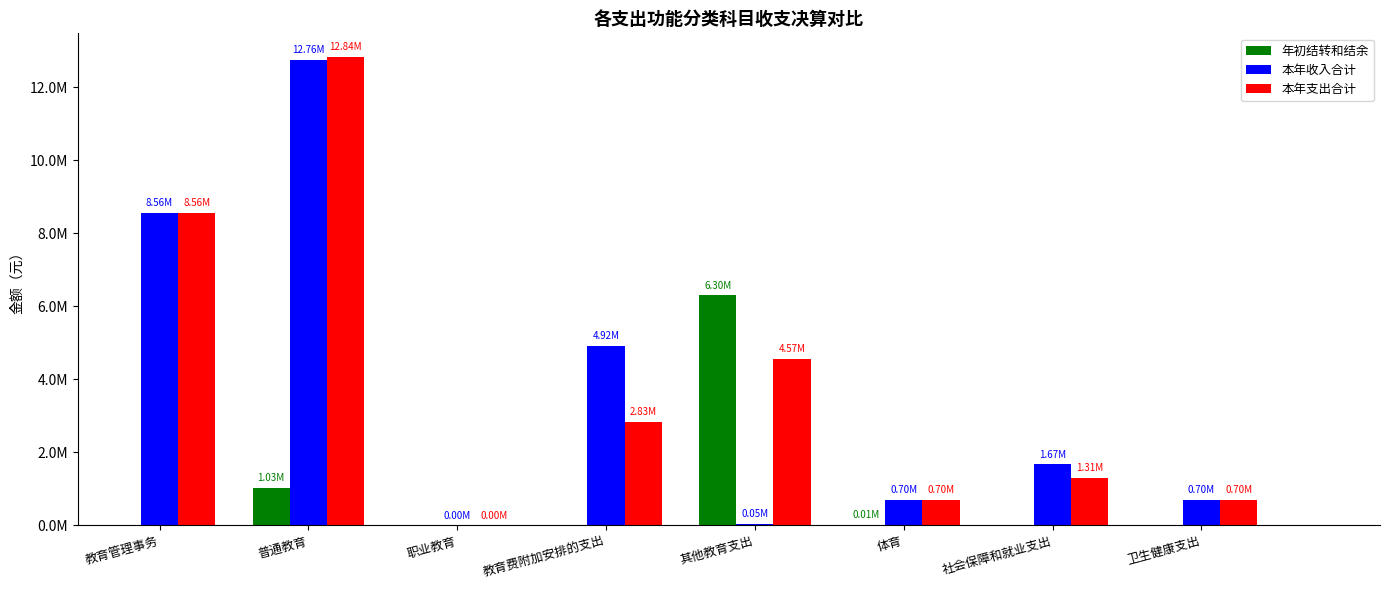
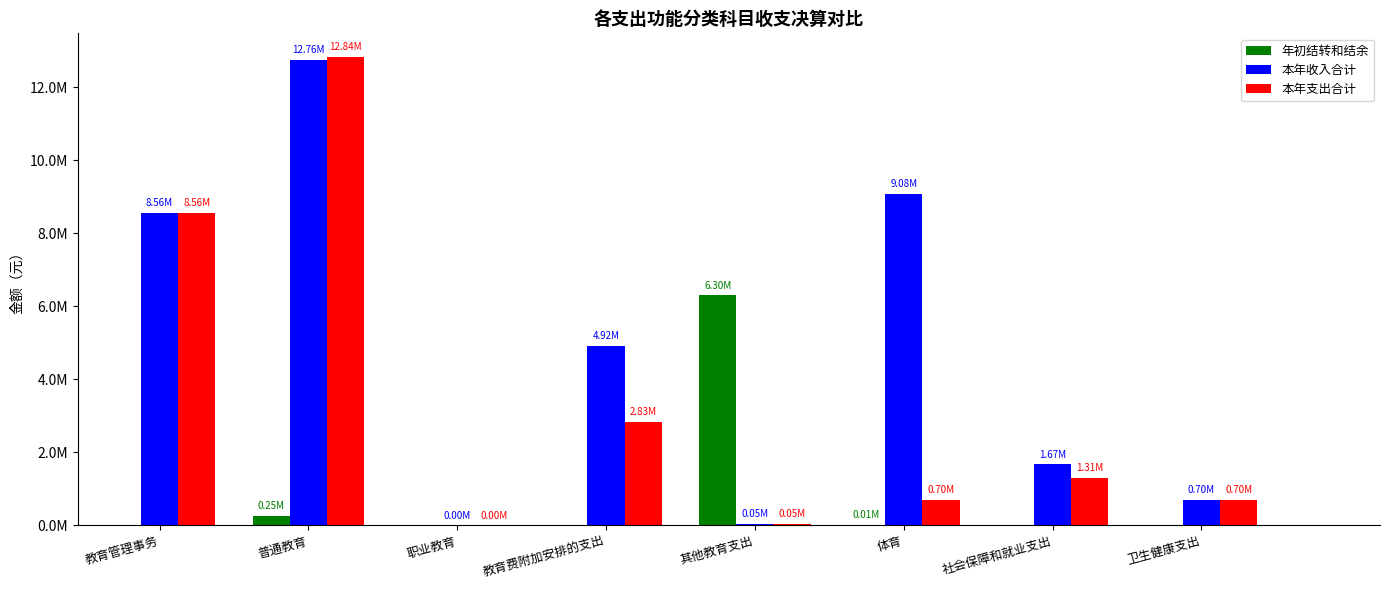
年初结转和结余, 普通教育: 1.03M -> 0.25M
本年支出合计, 其他教育支出: 4.57M -> 0.05M
本年收入合计, 体育: 0.70M -> 9.08M
